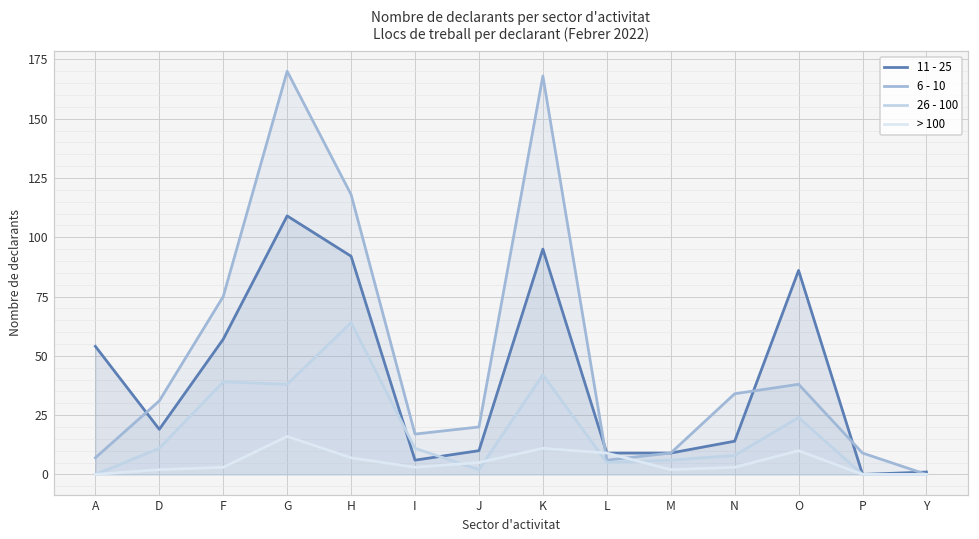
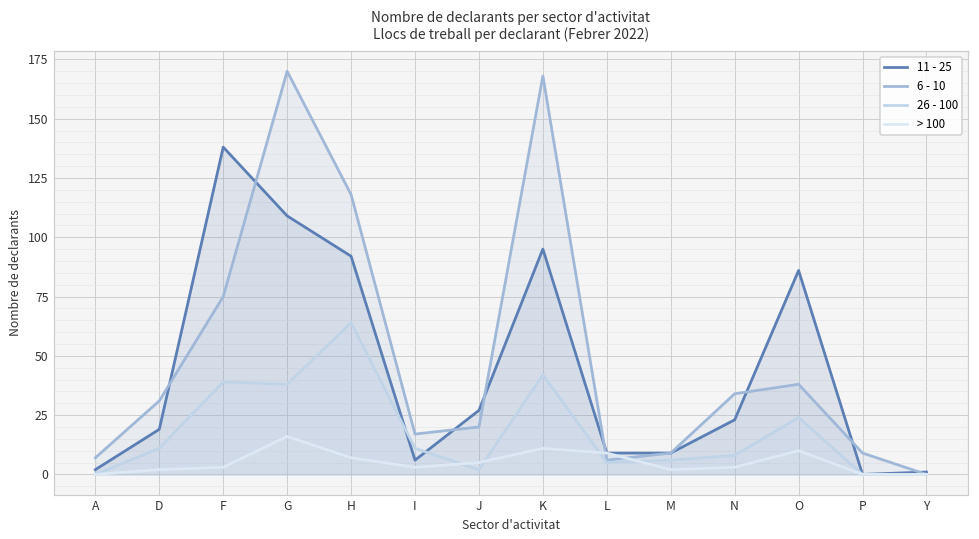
11 - 25, A: 54 -> 2
11 - 25, F: 57 -> 138
11 - 25, J: 10 -> 27
11 - 25, N: 14 -> 23
